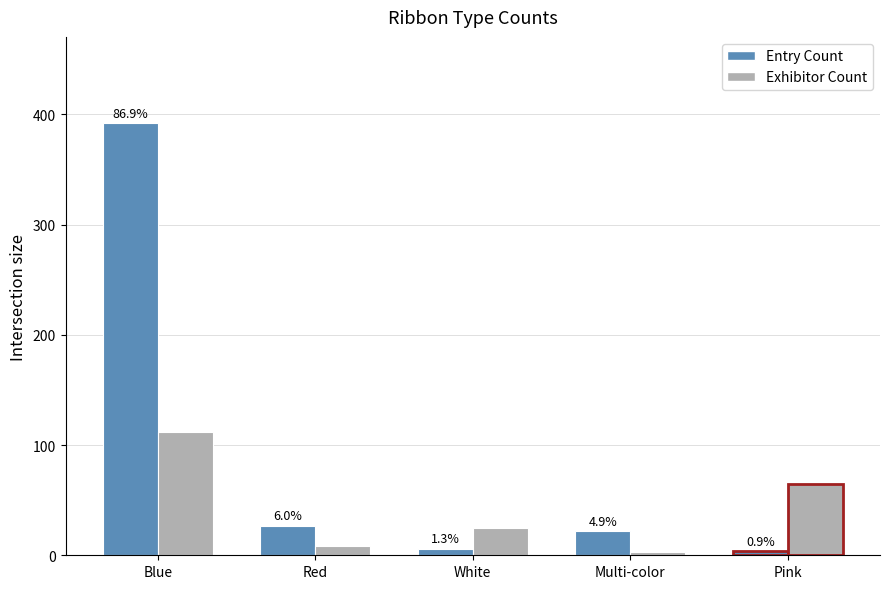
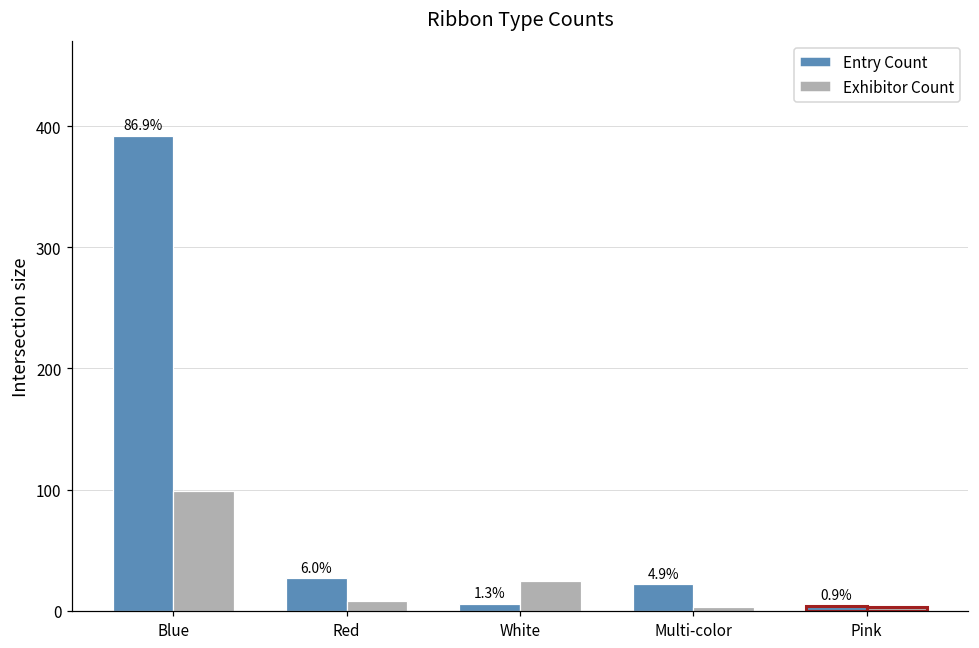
Exhibitor Count, Blue: 112 -> 99
Exhibitor Count, Pink: 65 -> 3
